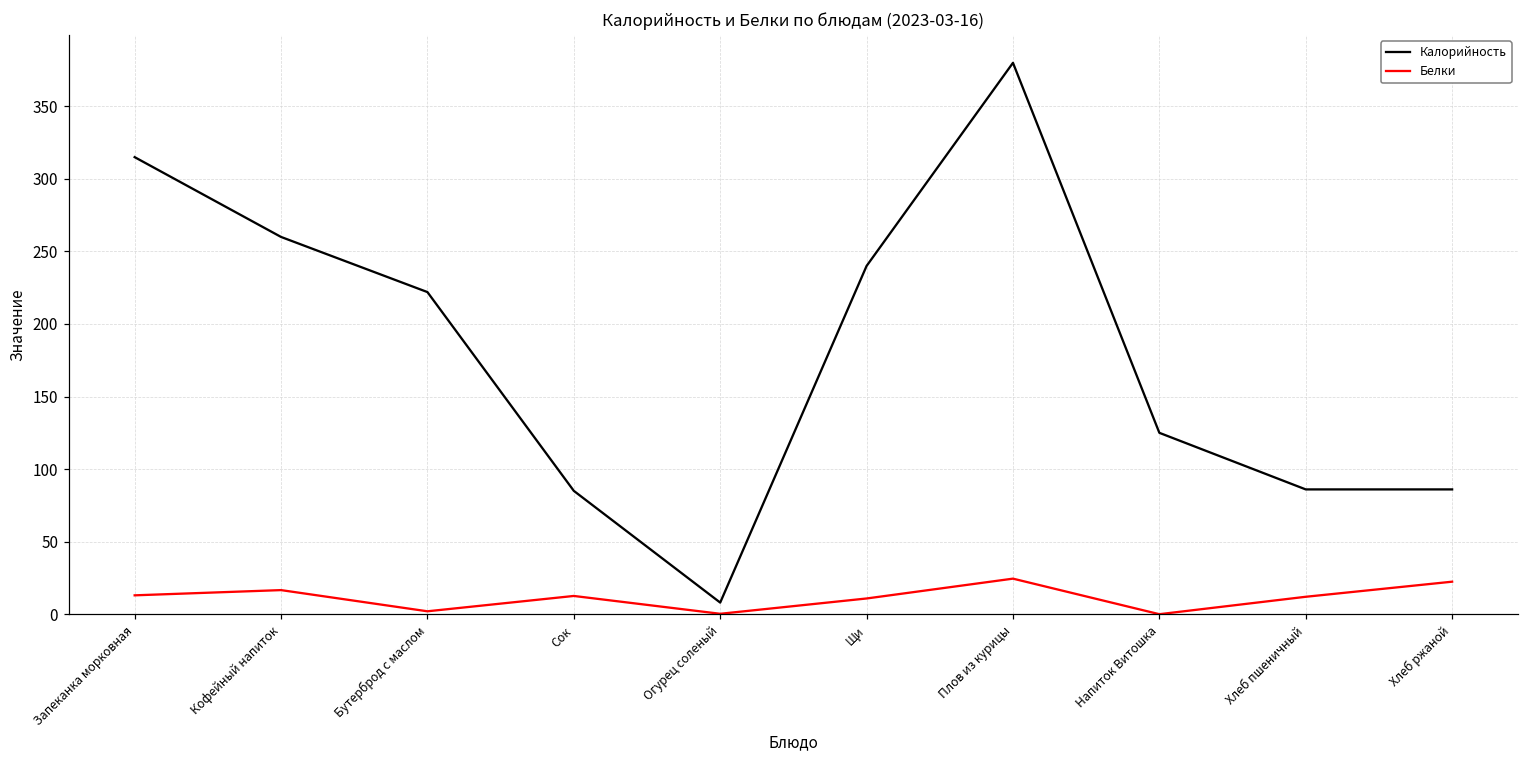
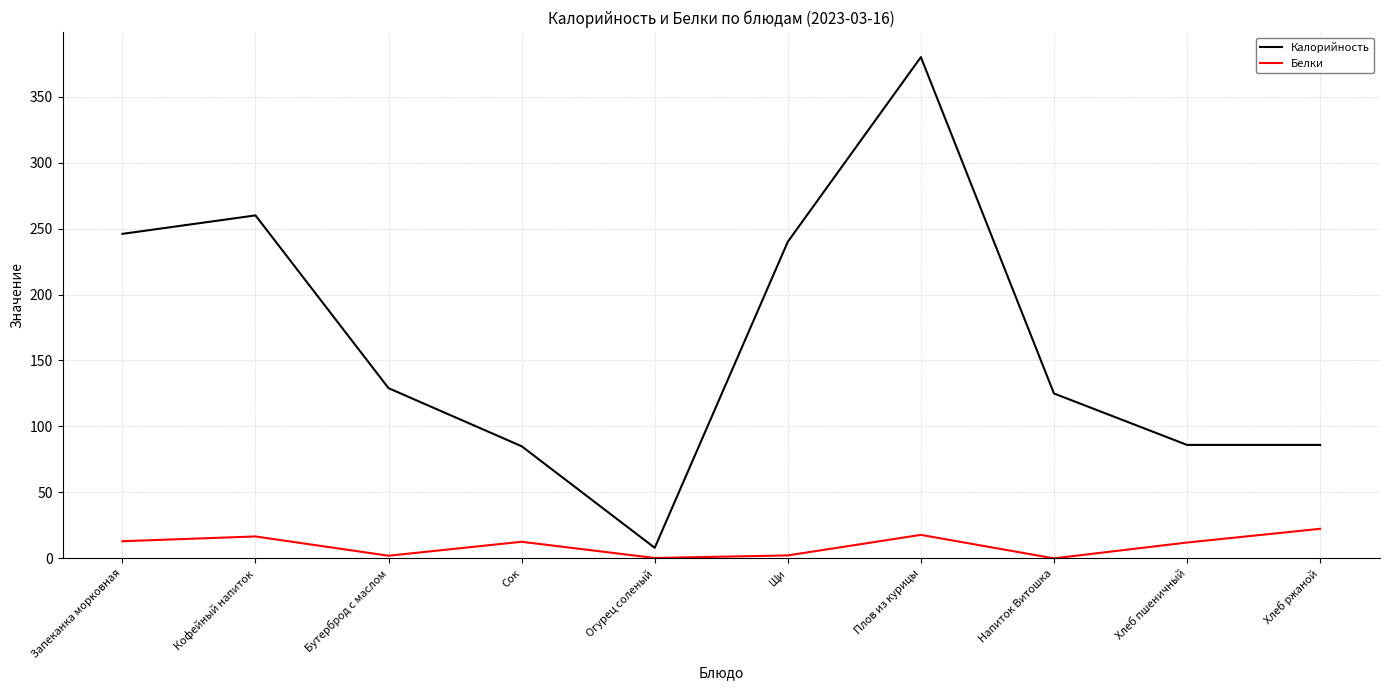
Калорийность, Запеканка морковная: 315 -> 246
Калорийность, Бутерброд с маслом: 222 -> 129
Белки, Щи: 11 -> 2
Белки, Плов из курицы: 25 -> 18
